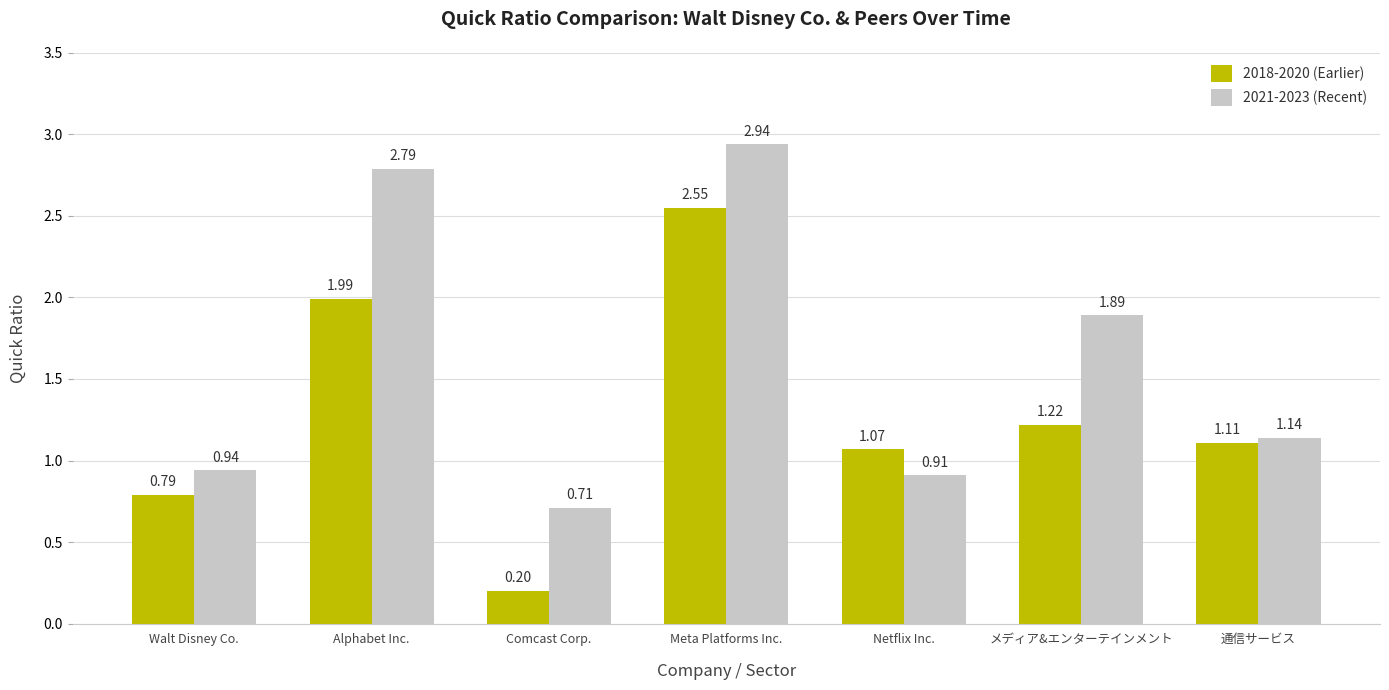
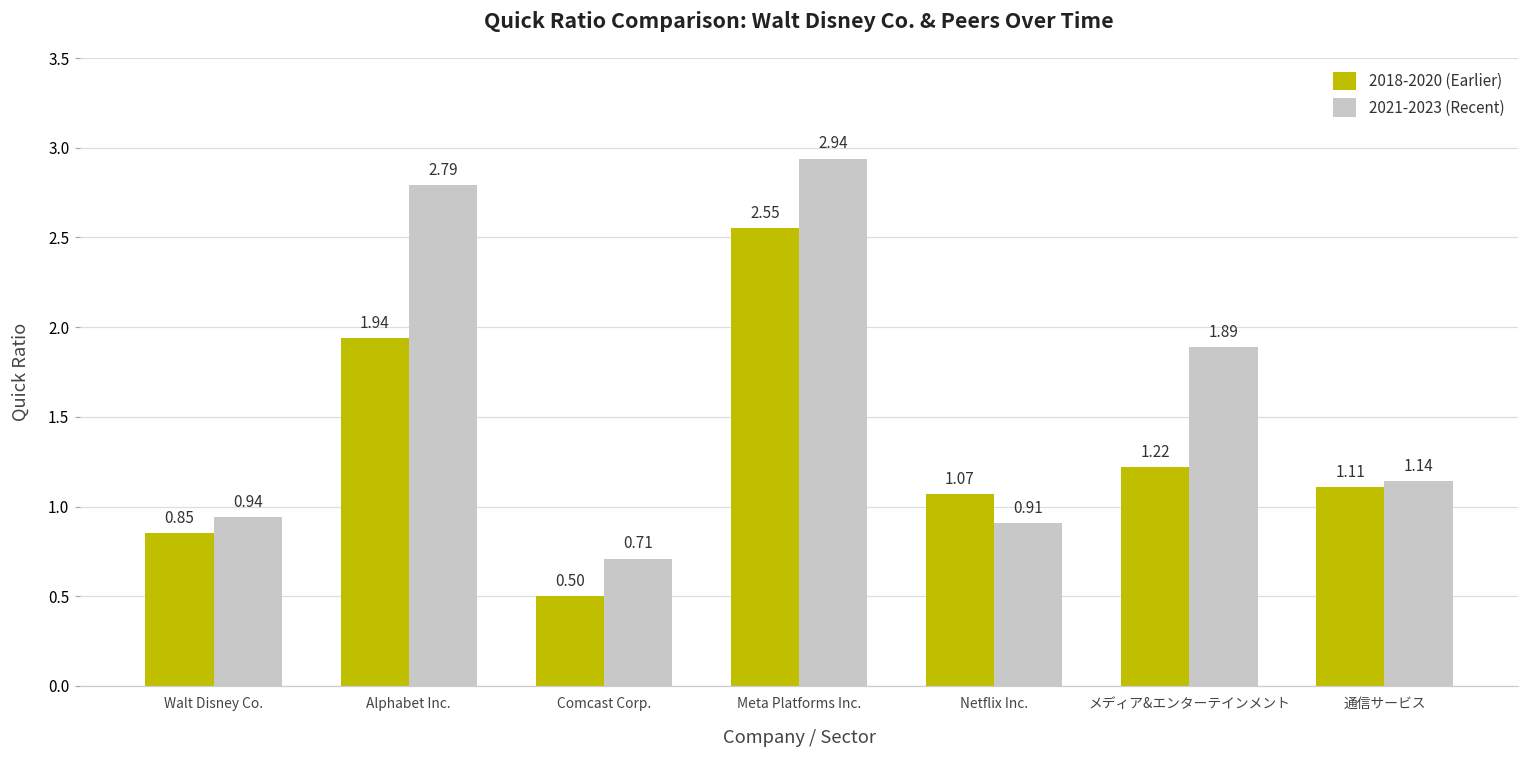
2018-2020 (Earlier), Walt Disney Co.: 0.79 -> 0.85
2018-2020 (Earlier), Alphabet Inc.: 1.99 -> 1.94
2018-2020 (Earlier), Comcast Corp.: 0.20 -> 0.50
